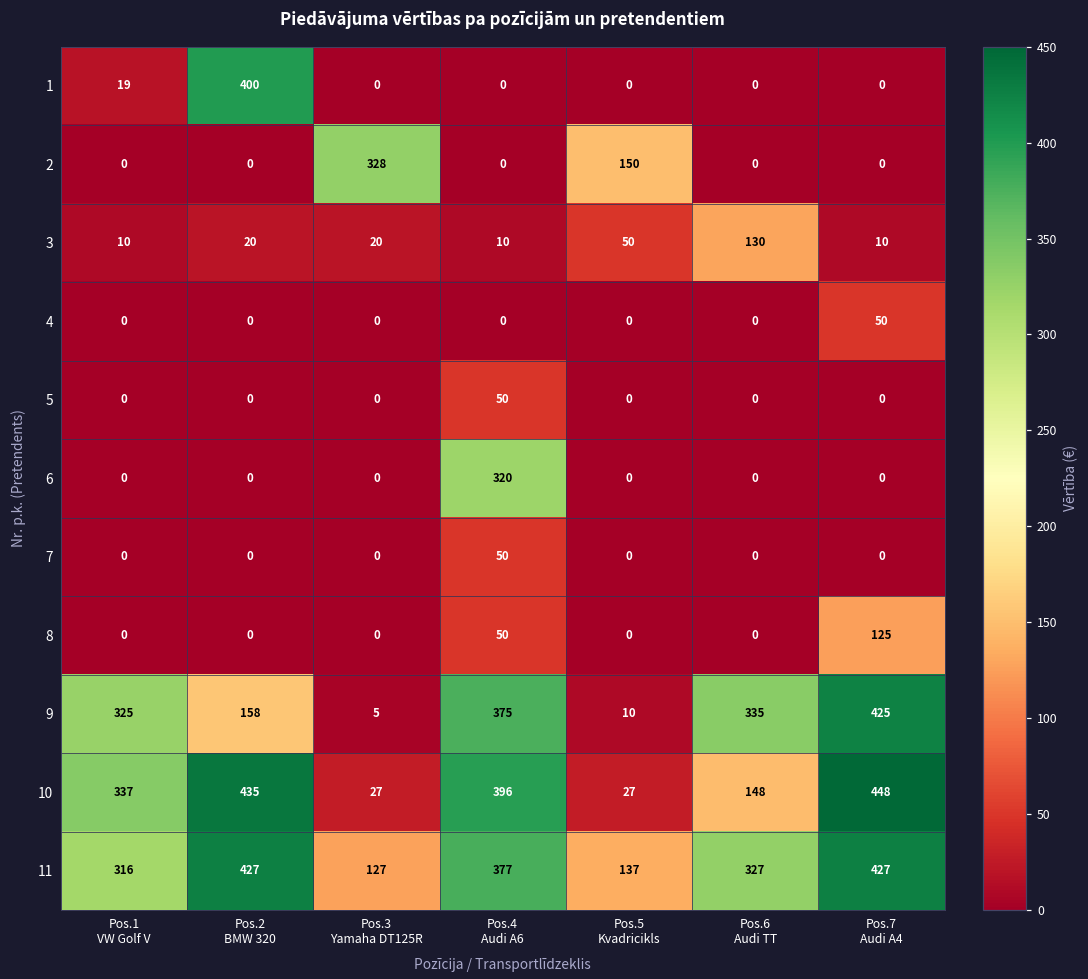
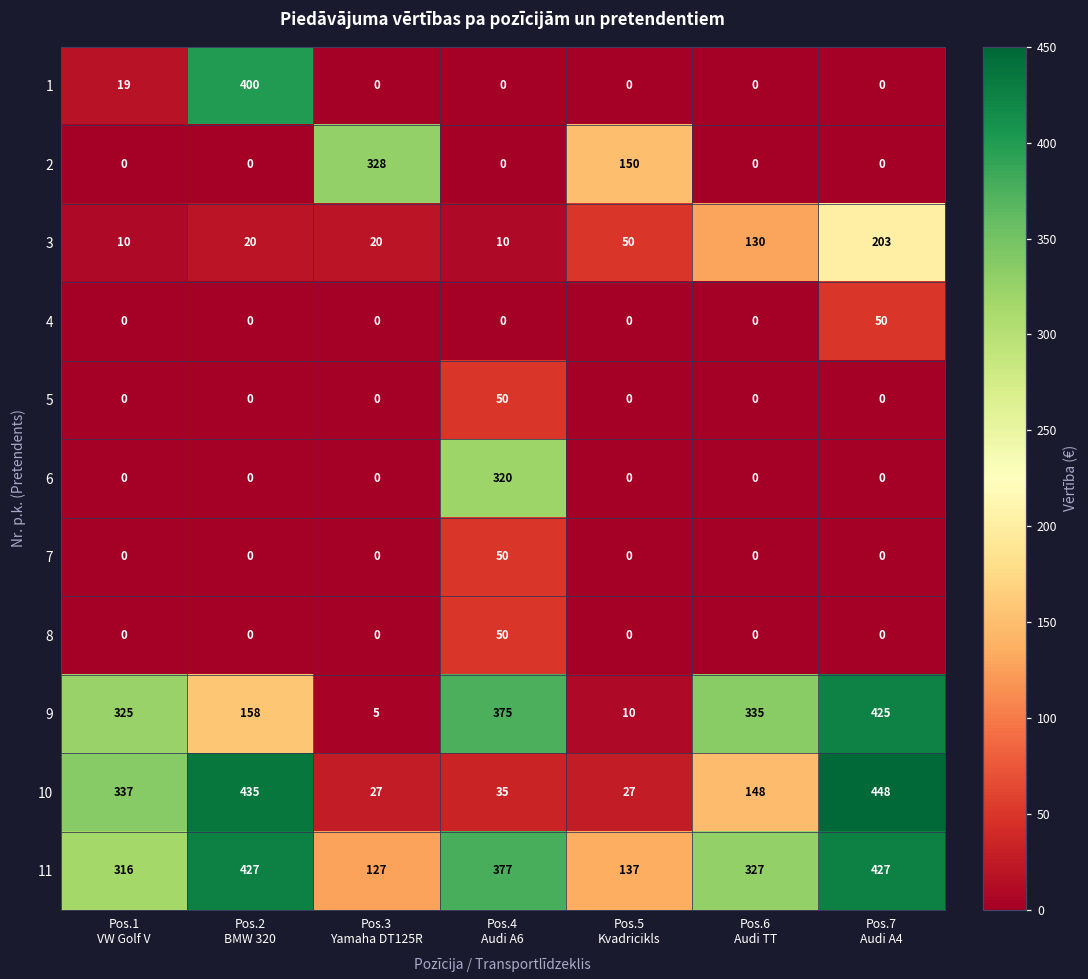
3, Pos.7 Audi A4: 10 -> 203
8, Pos.7 Audi A4: 125 -> 0
10, Pos.4 Audi A6: 396 -> 35
